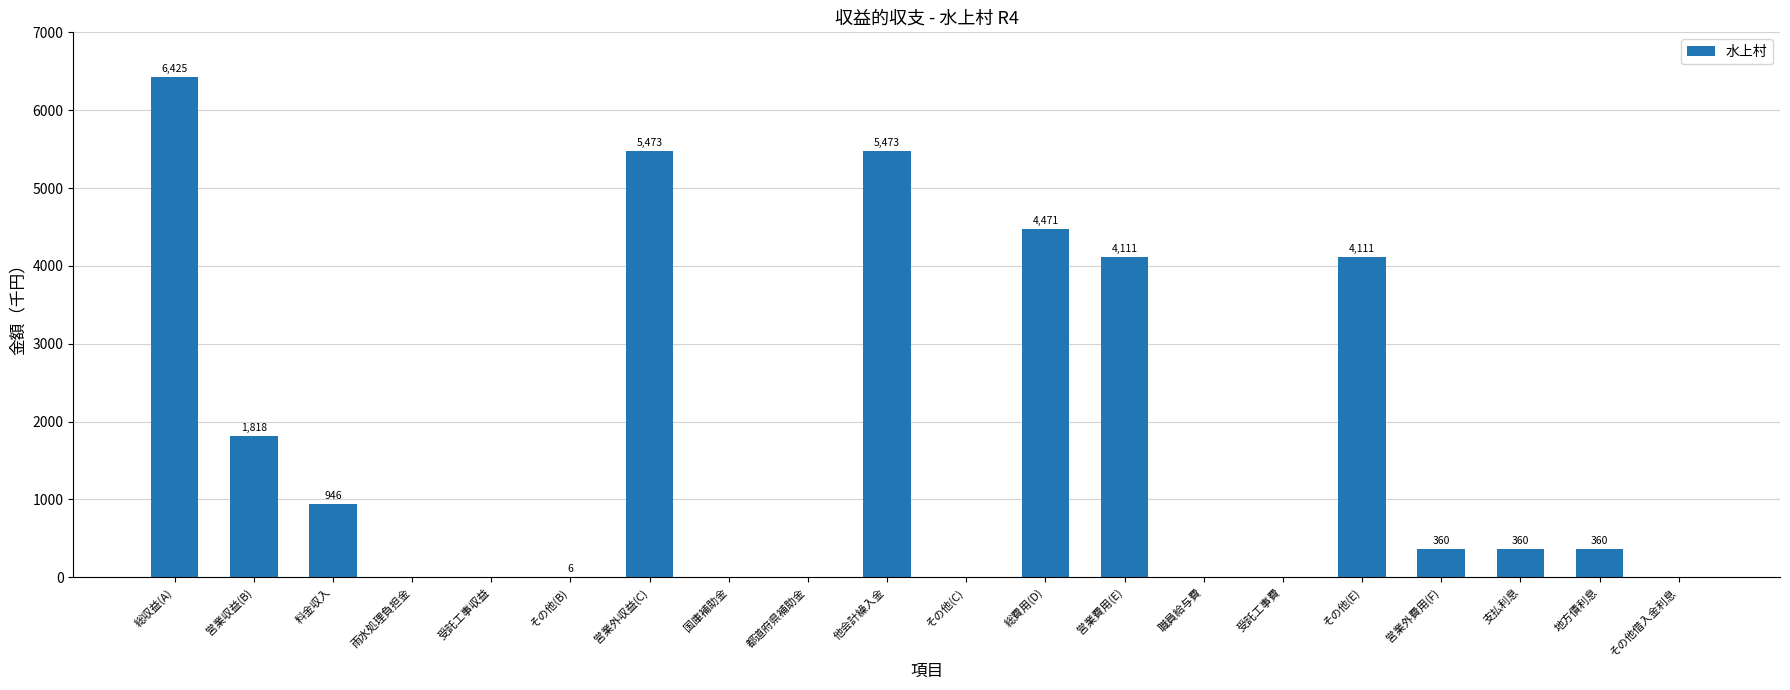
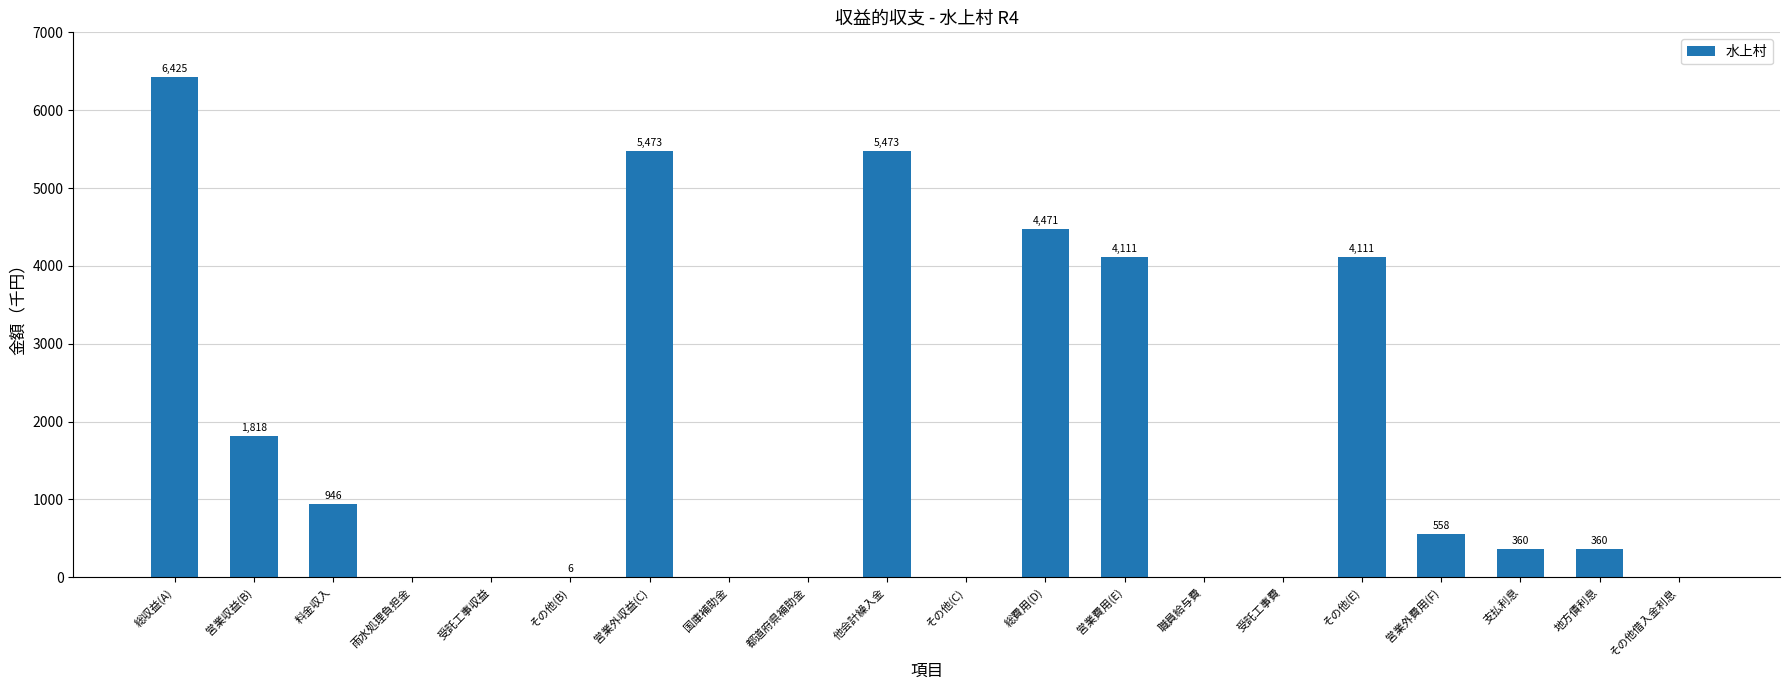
営業外費用(F): 360 -> 558
